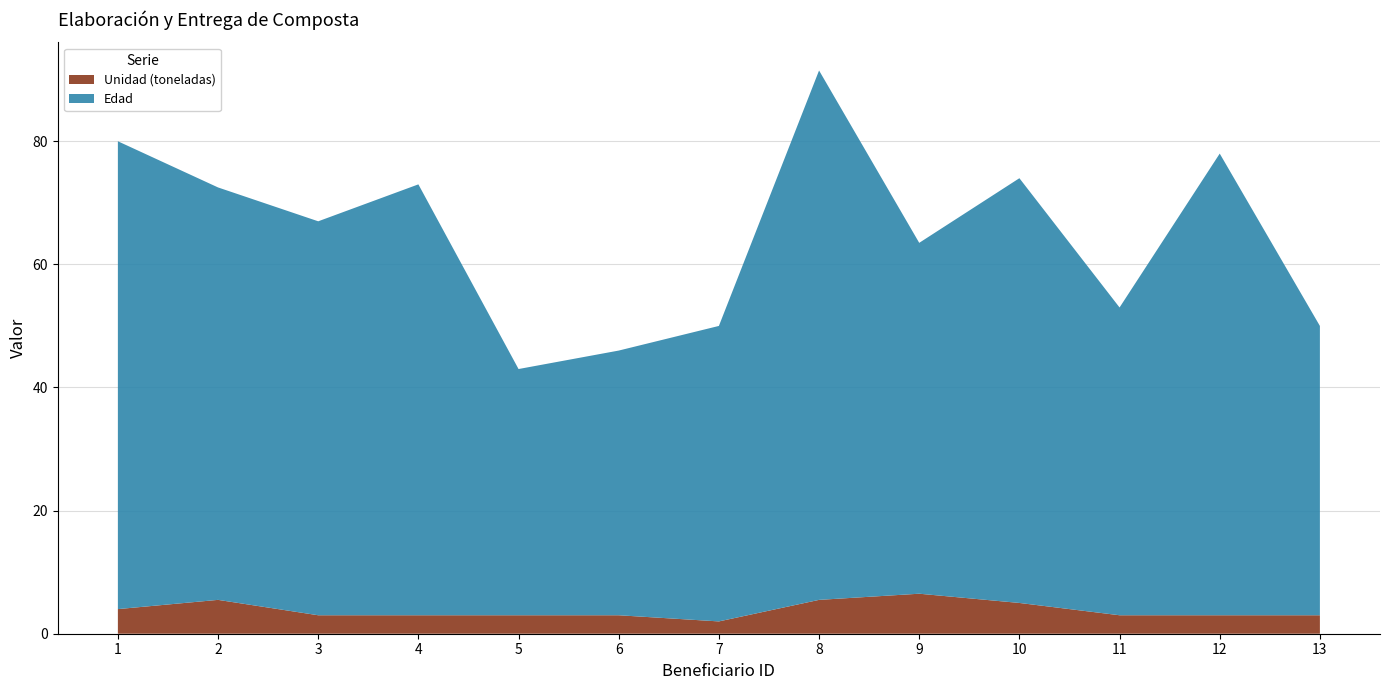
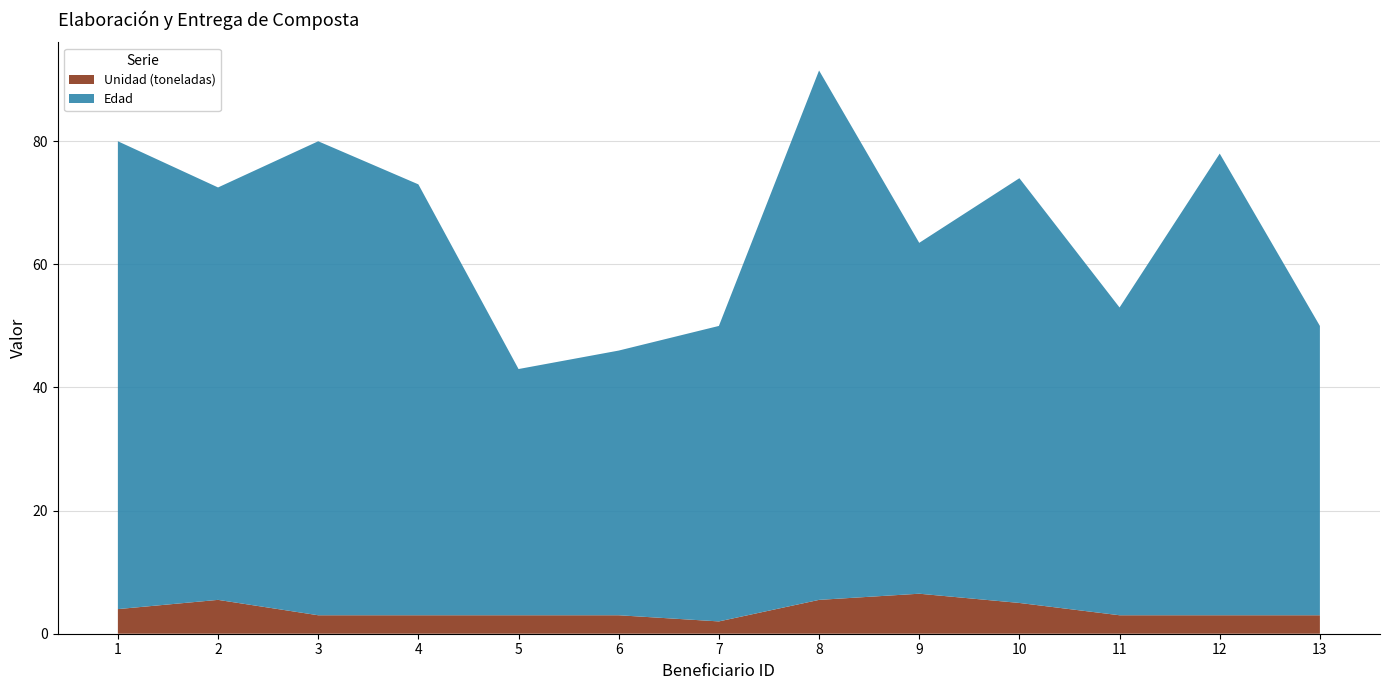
Edad, 3: 64 -> 77
